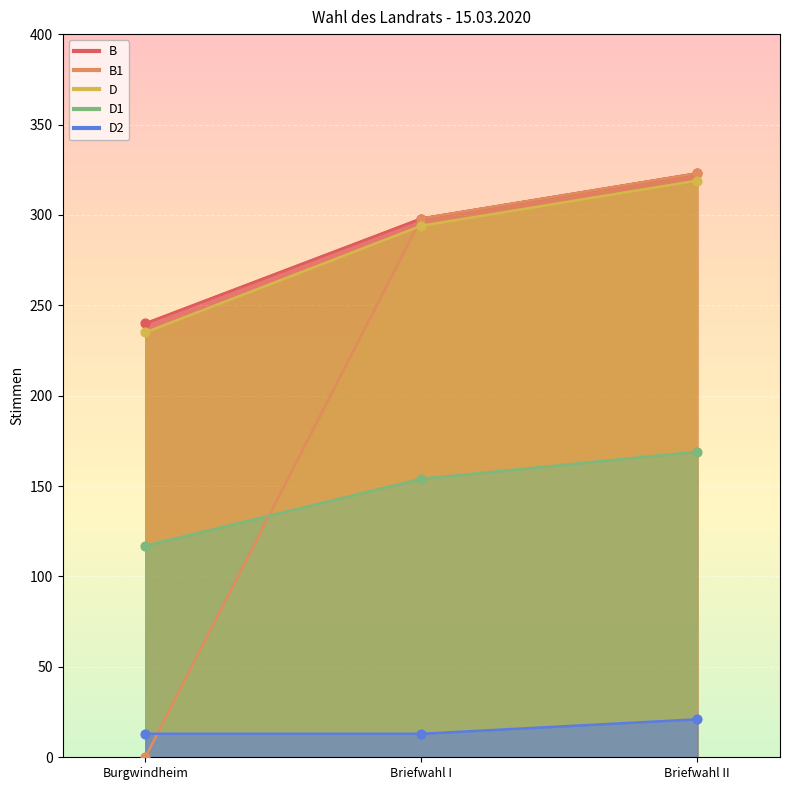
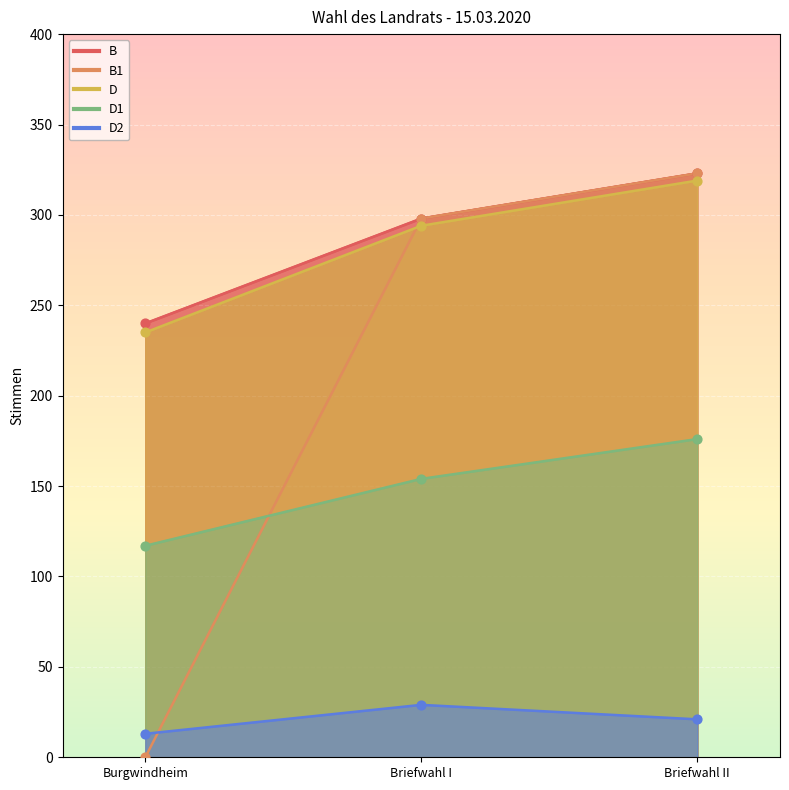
D2, Briefwahl I: 13 -> 29
D1, Briefwahl II: 169 -> 176
